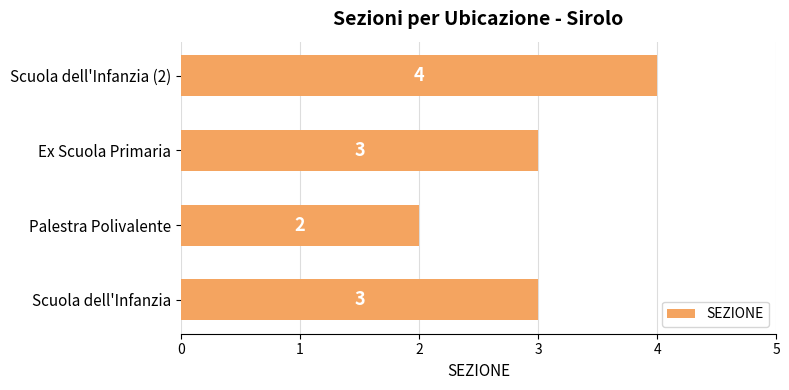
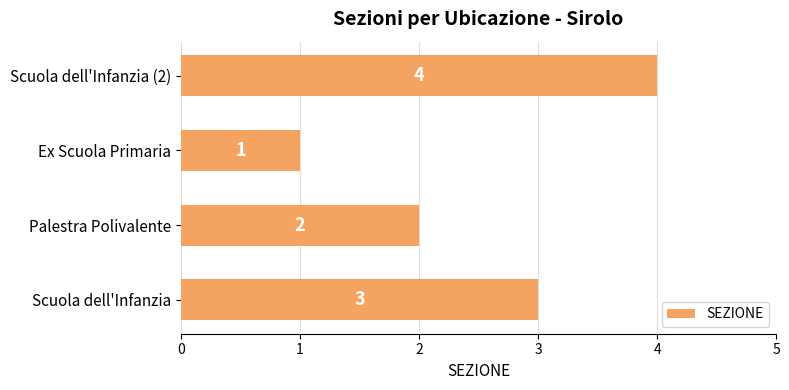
Ex Scuola Primaria: 3 -> 1
